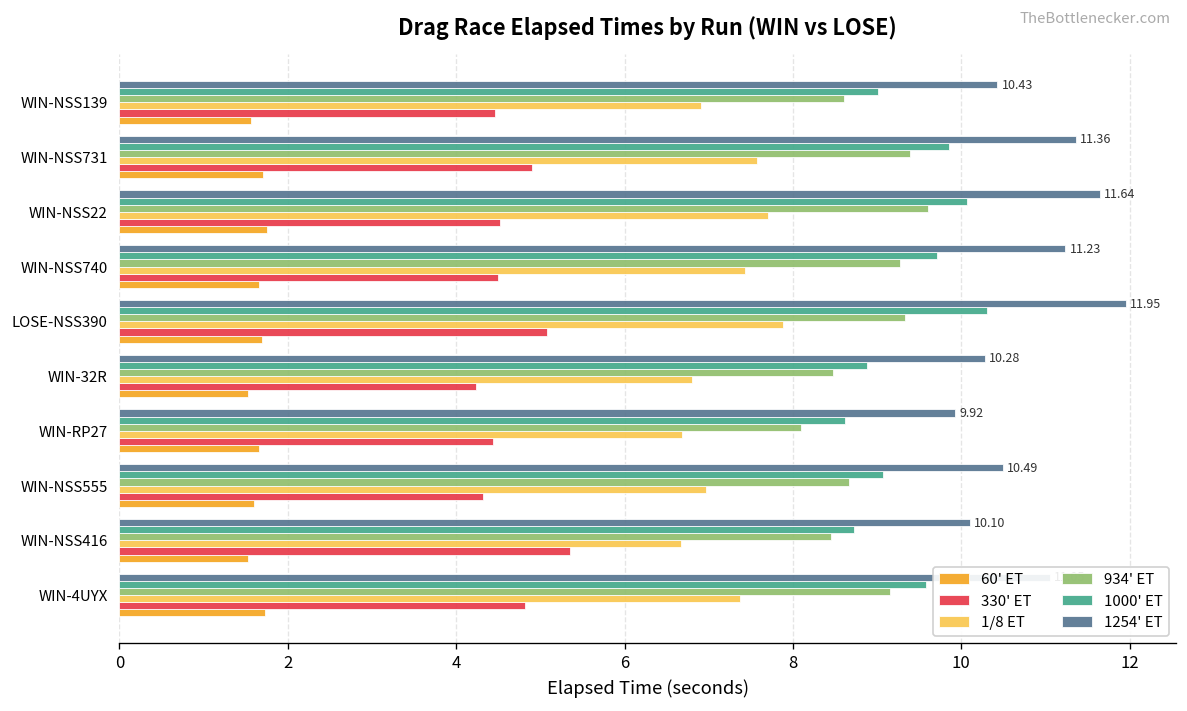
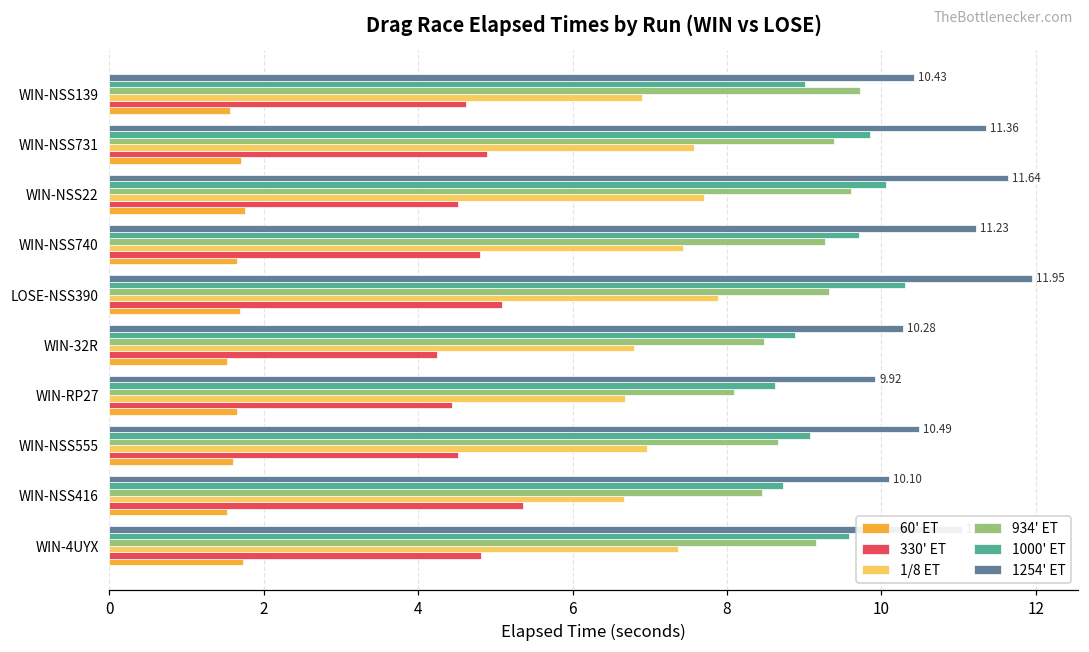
934' ET, WIN-NSS139: 8.6 -> 9.7
330' ET, WIN-NSS139: 4.5 -> 4.6
330' ET, WIN-NSS740: 4.5 -> 4.8
330' ET, WIN-NSS555: 4.3 -> 4.5
